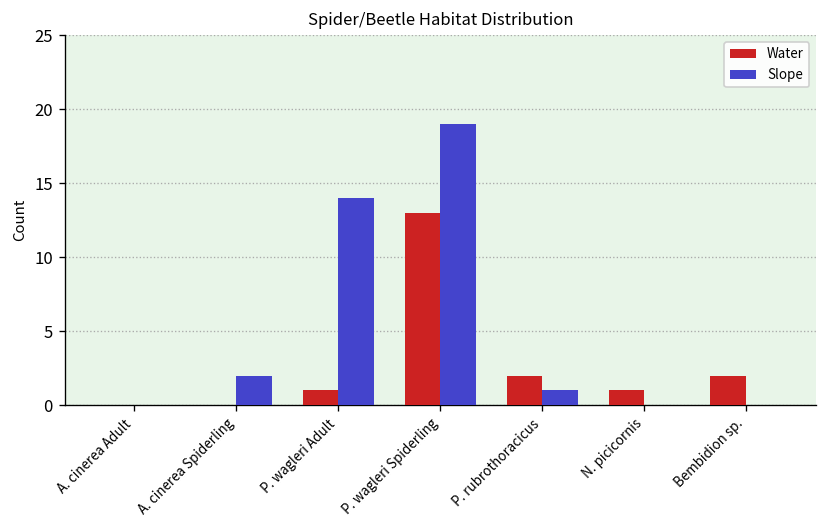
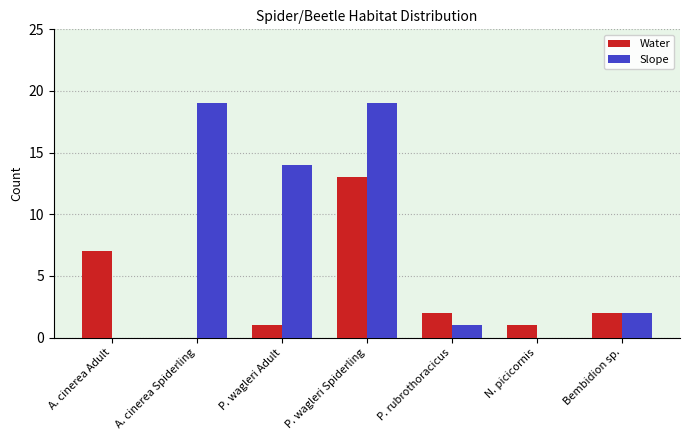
Water, A. cinerea Adult: 0 -> 7
Slope, A. cinerea Spiderling: 2 -> 19
Slope, Bembidion sp.: 0 -> 2
